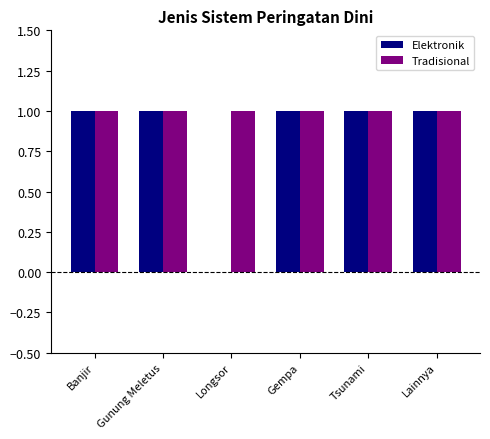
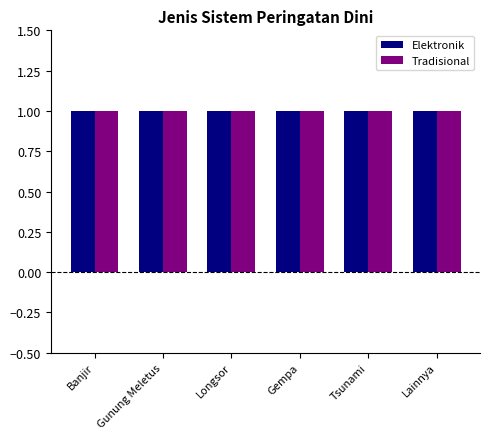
Elektronik, Longsor: 0 -> 1
